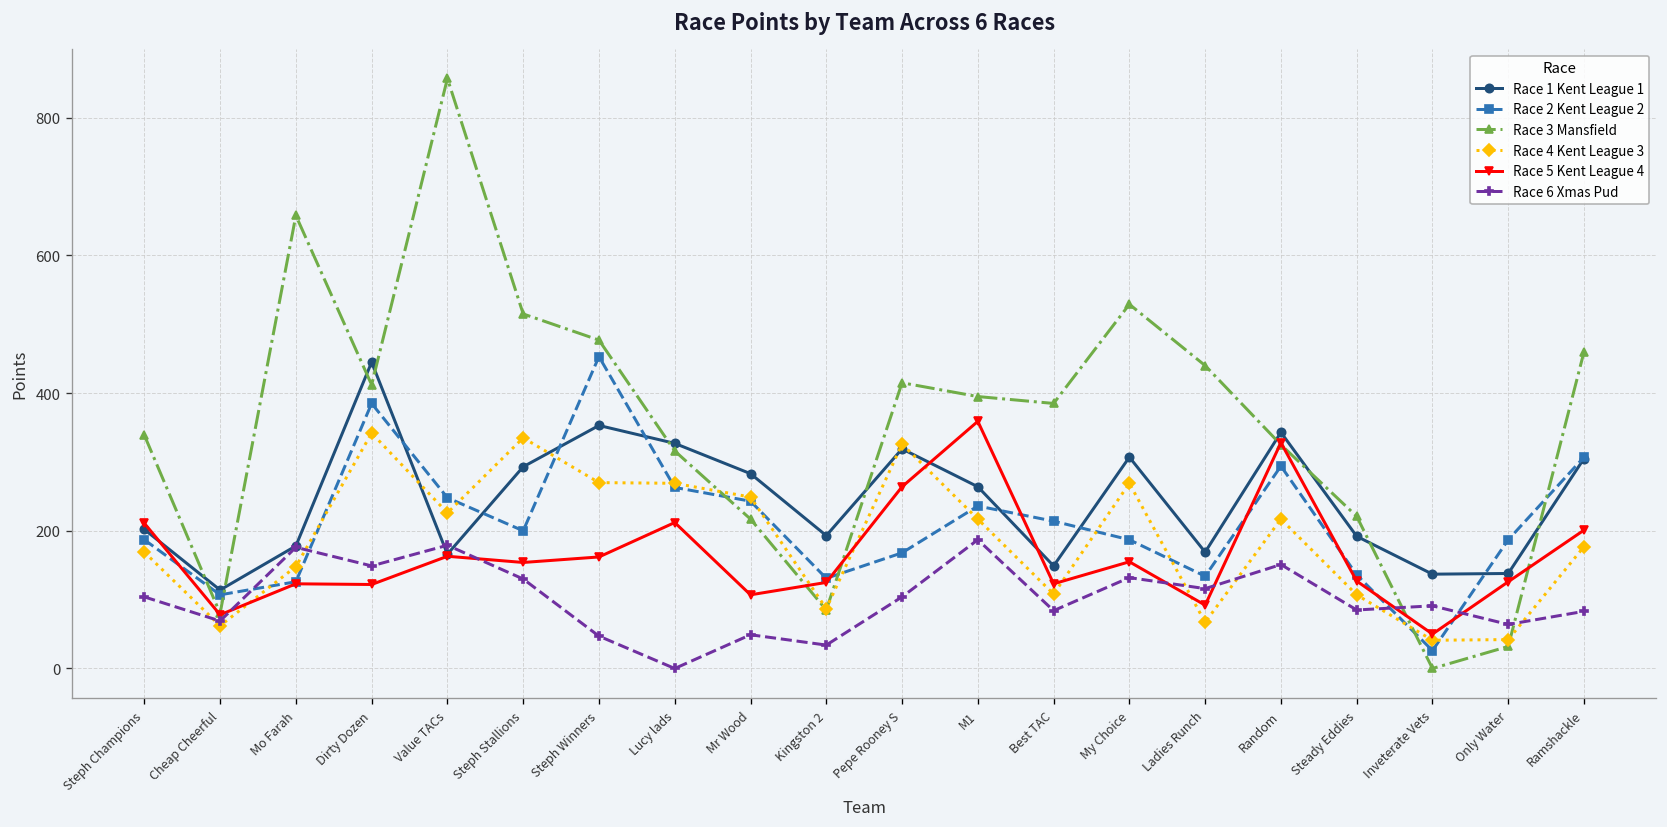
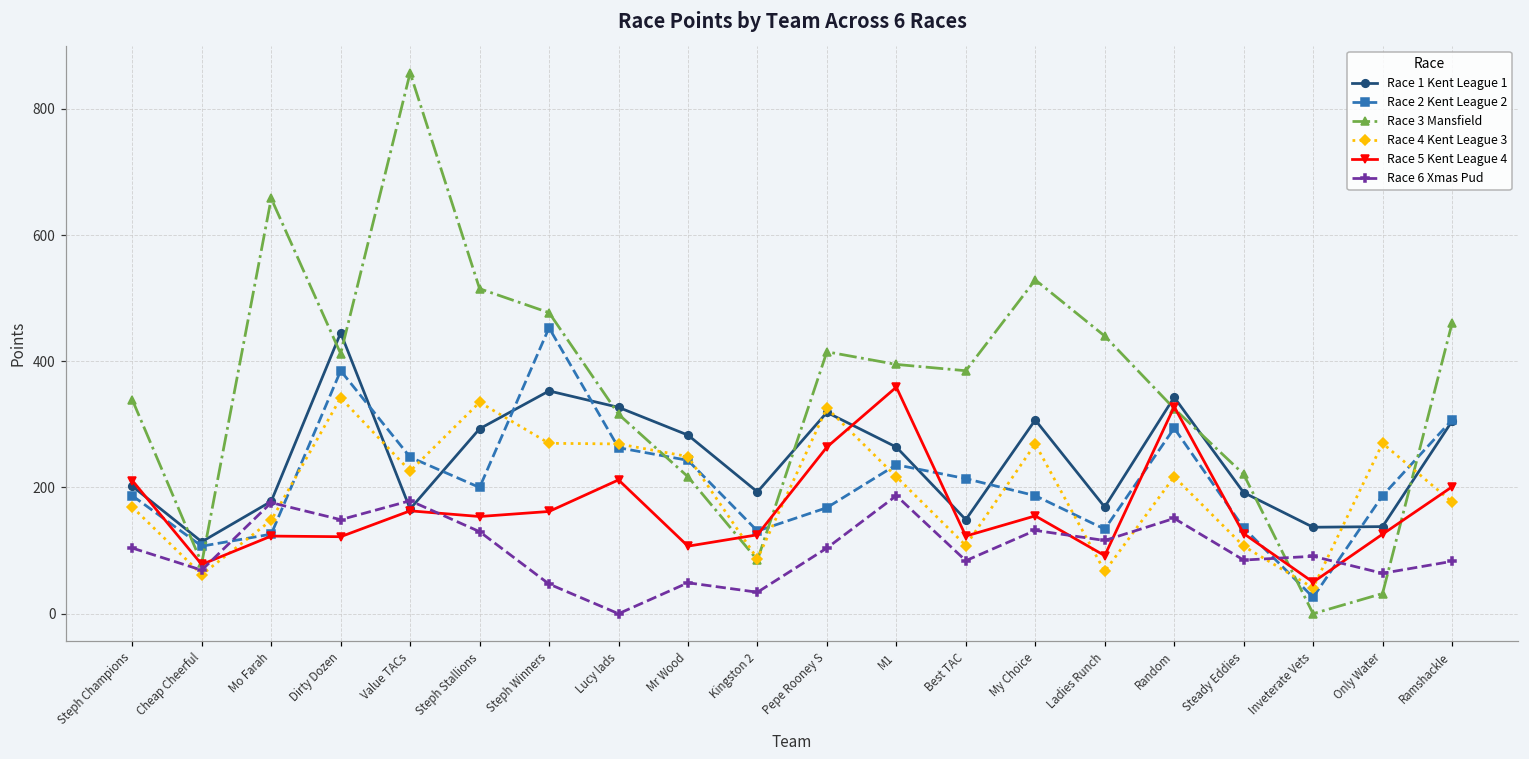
Race 4 Kent League 3, Only Water: 40 -> 270
